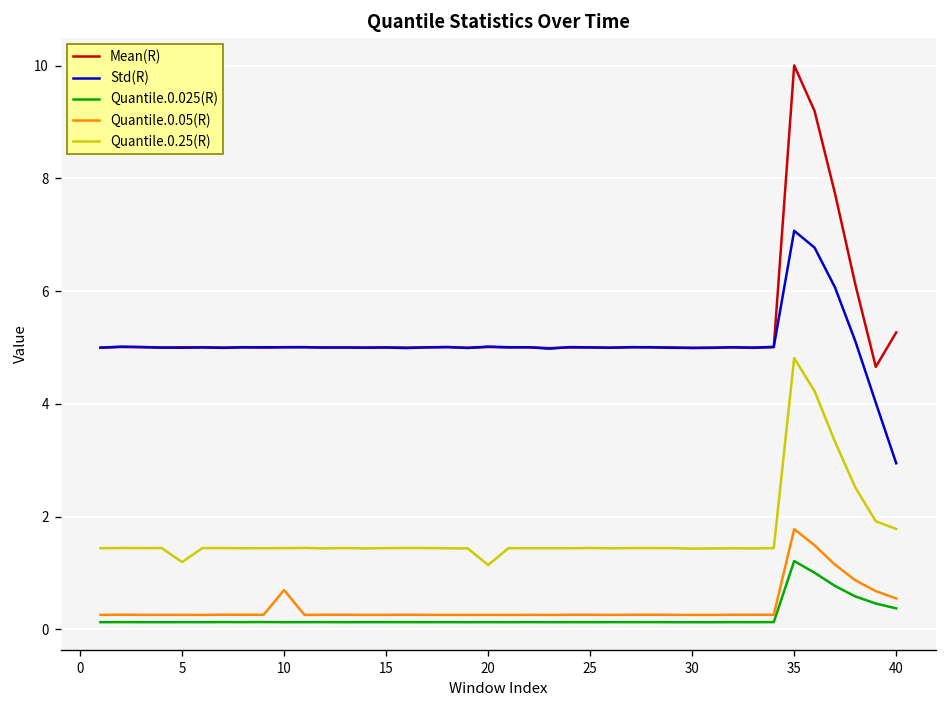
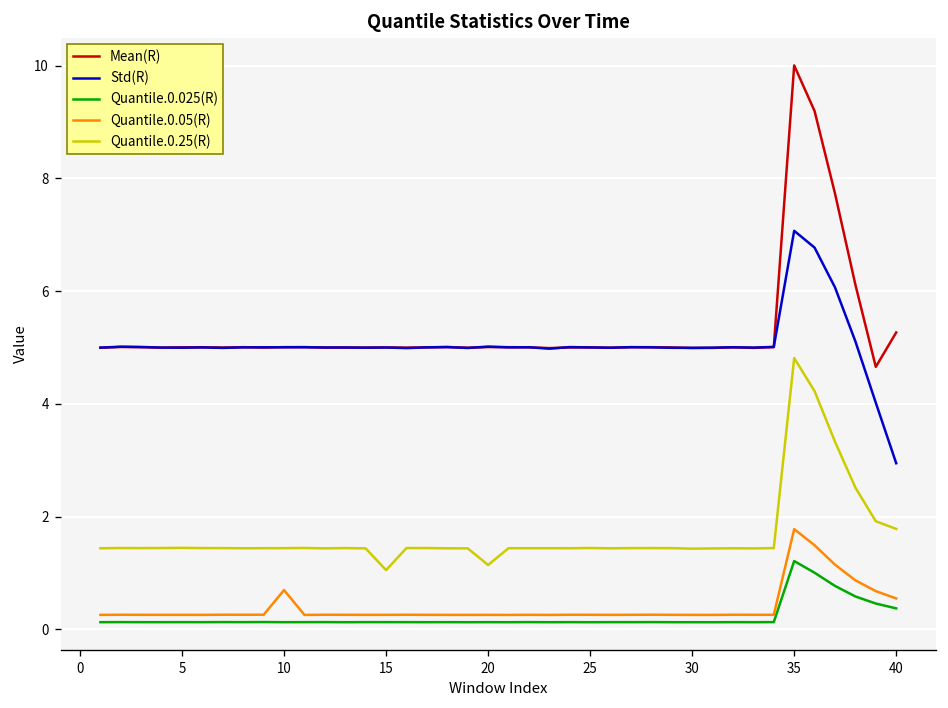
Quantile.0.25(R), 5: 1.2 -> 1.4
Quantile.0.25(R), 15: 1.4 -> 1.0
